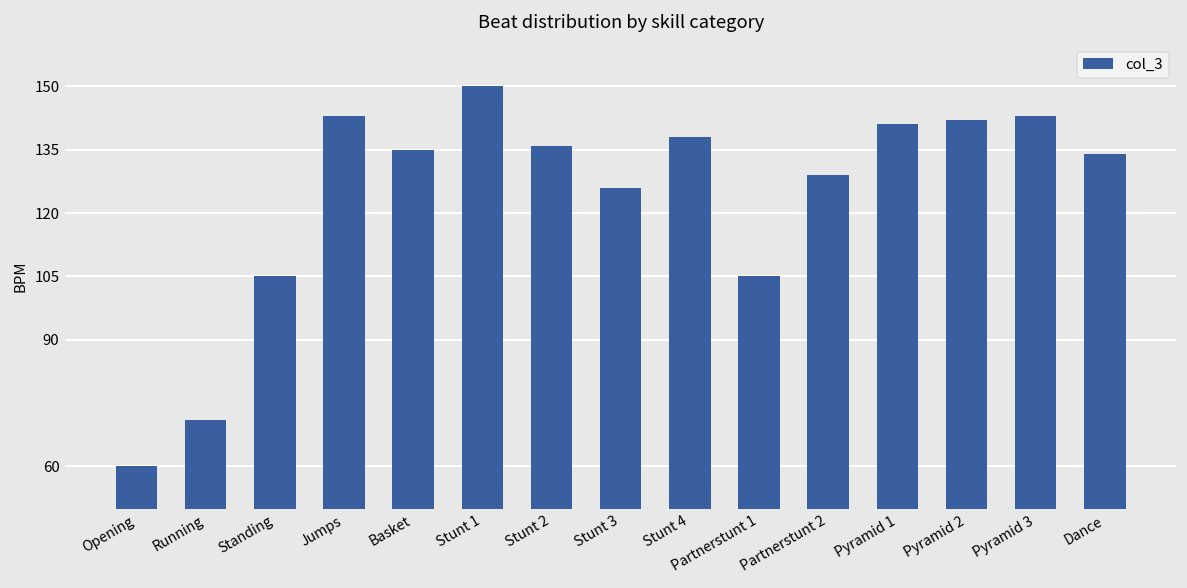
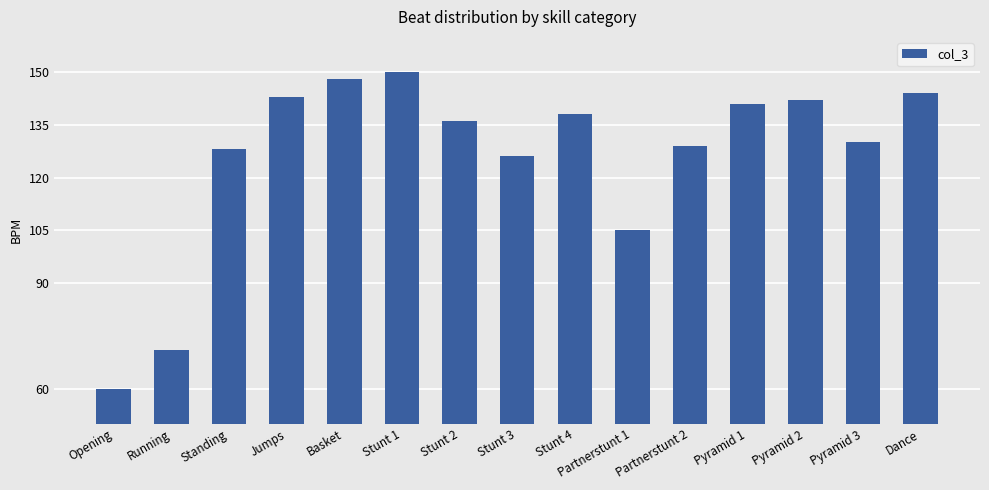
Standing: 105 -> 128
Basket: 135 -> 148
Pyramid 3: 143 -> 130
Dance: 134 -> 144
